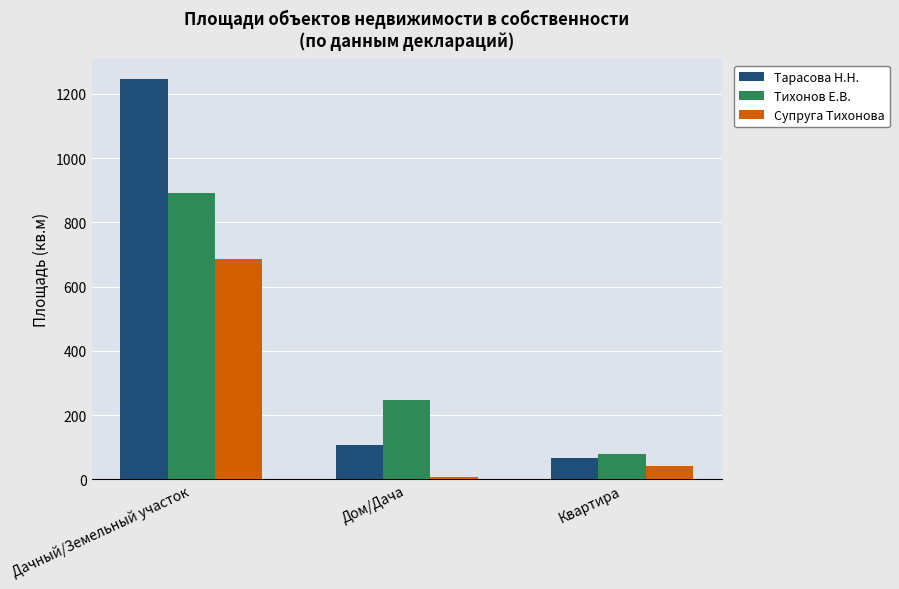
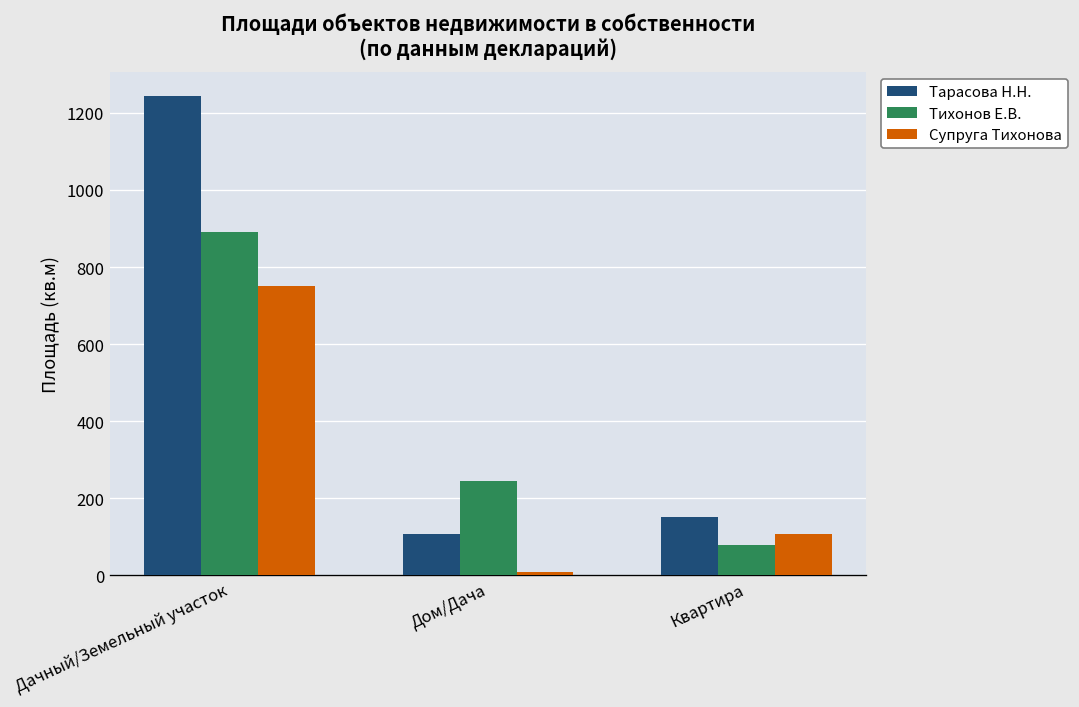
Супруга Тихонова, Дачный/Земельный участок: 690 -> 750
Тарасова Н.Н., Квартира: 60 -> 150
Супруга Тихонова, Квартира: 40 -> 110
